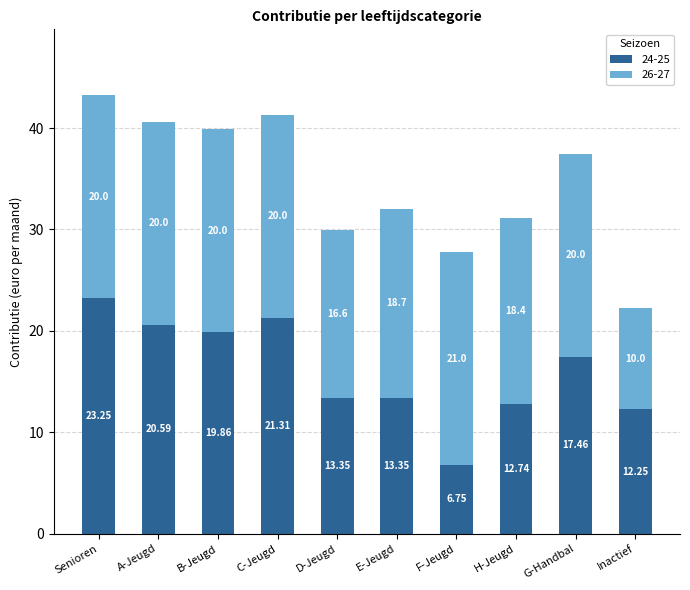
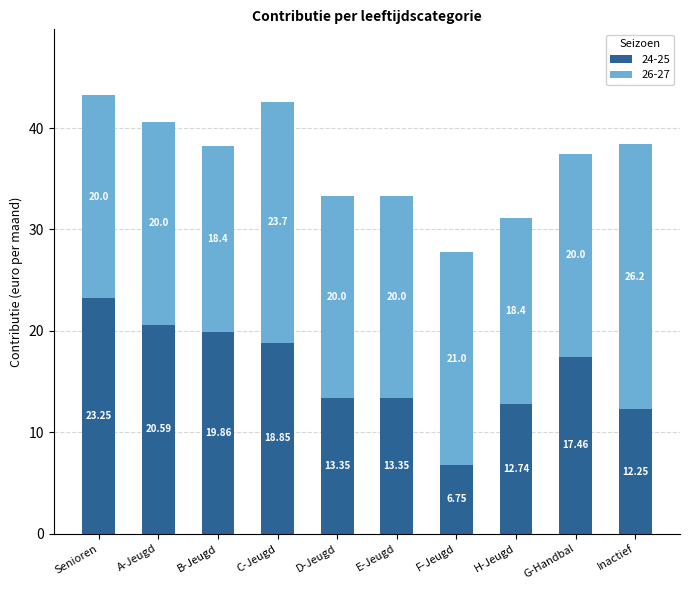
26-27, B-Jeugd: 20.0 -> 18.4
24-25, C-Jeugd: 21.31 -> 18.85
26-27, C-Jeugd: 20.0 -> 23.7
26-27, D-Jeugd: 16.6 -> 20.0
26-27, E-Jeugd: 18.7 -> 20.0
26-27, Inactief: 10.0 -> 26.2
